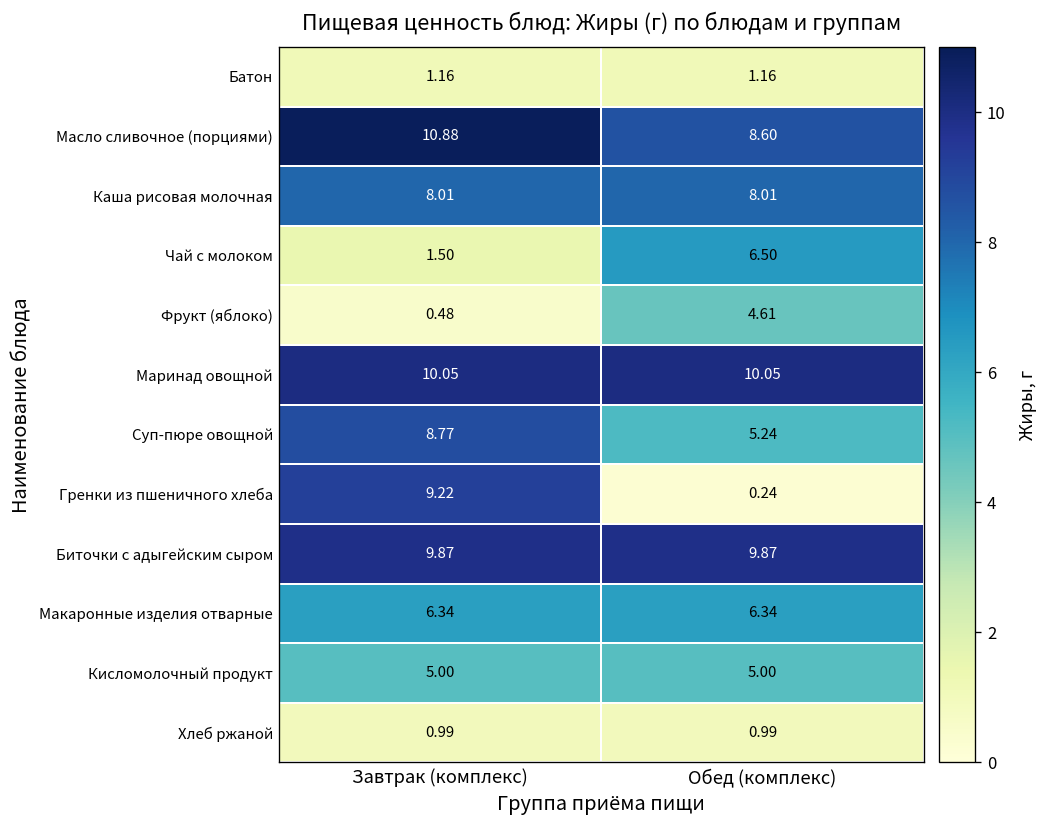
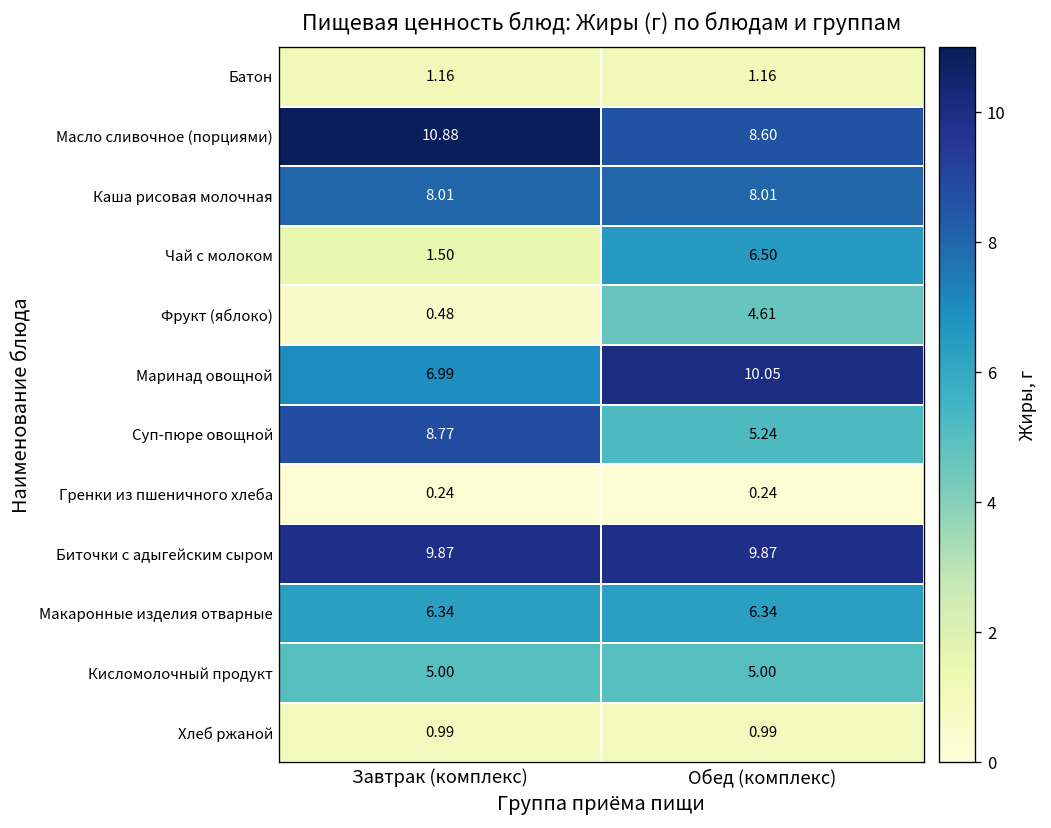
Маринад овощной, Завтрак (комплекс): 10.05 -> 6.99
Гренки из пшеничного хлеба, Завтрак (комплекс): 9.22 -> 0.24
